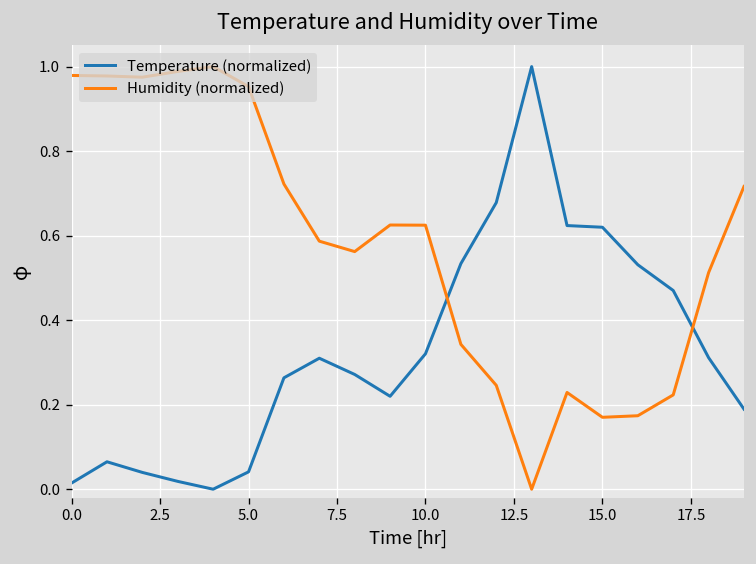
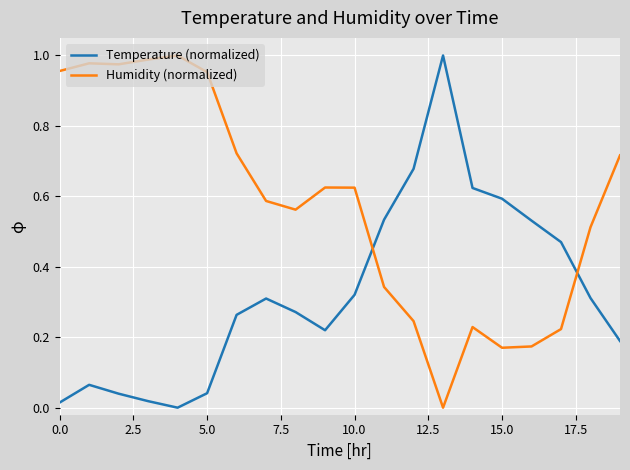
Humidity (normalized), 0.0: 0.98 -> 0.96
Temperature (normalized), 15.0: 0.62 -> 0.59
